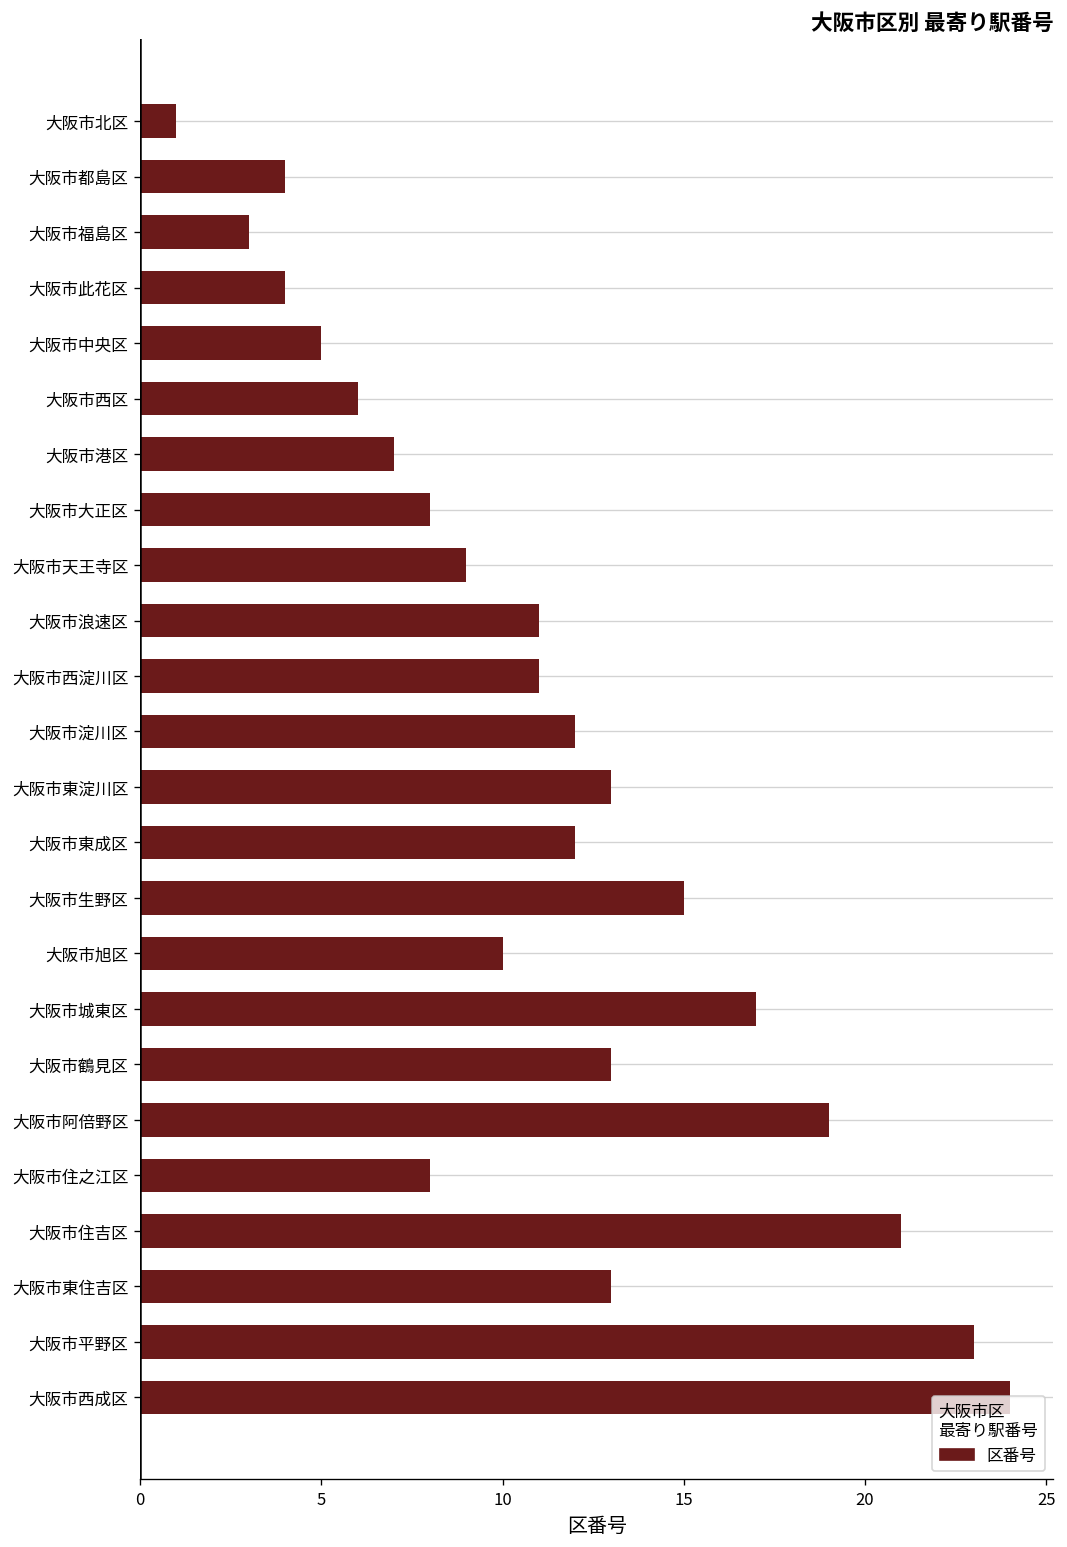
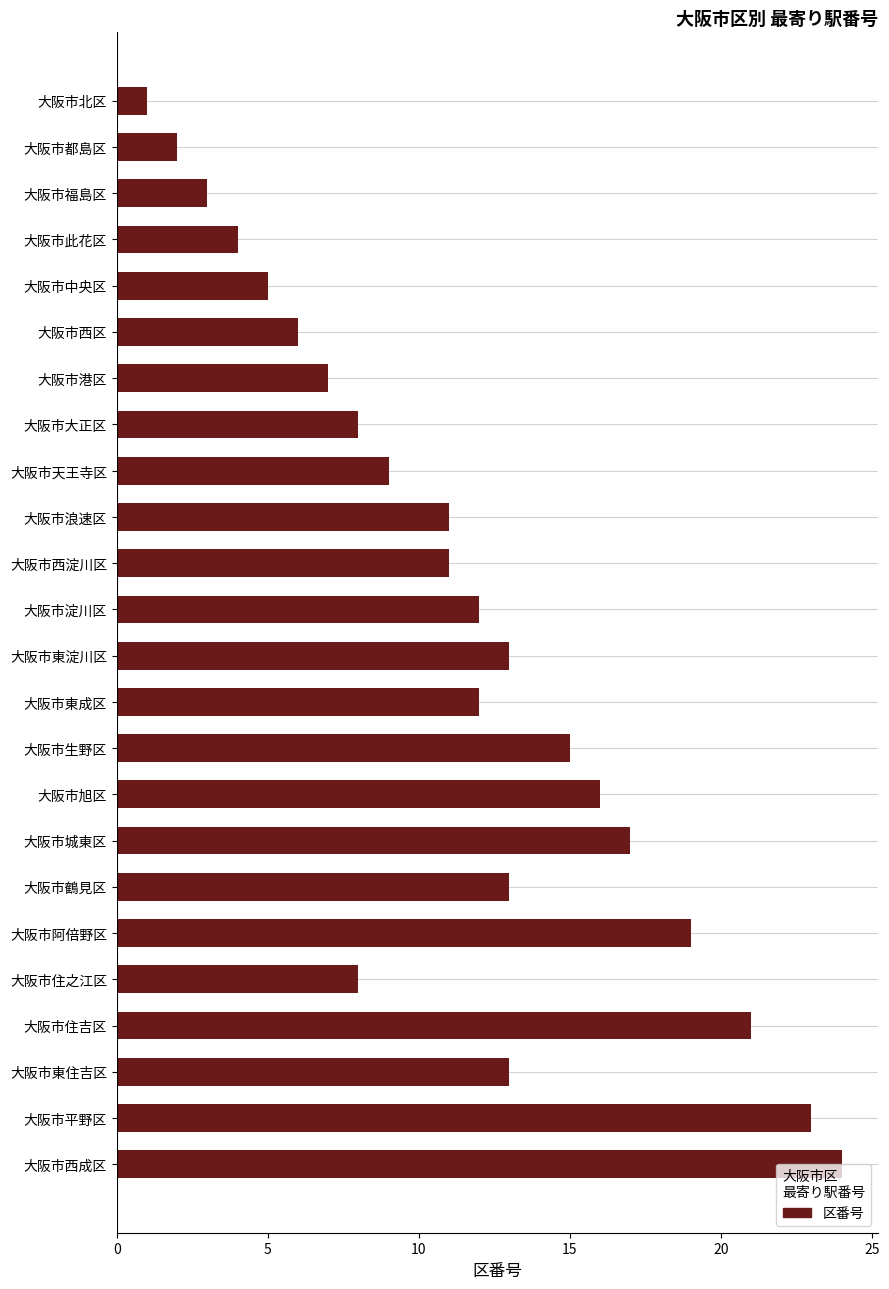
大阪市都島区: 4 -> 2
大阪市旭区: 10 -> 16
